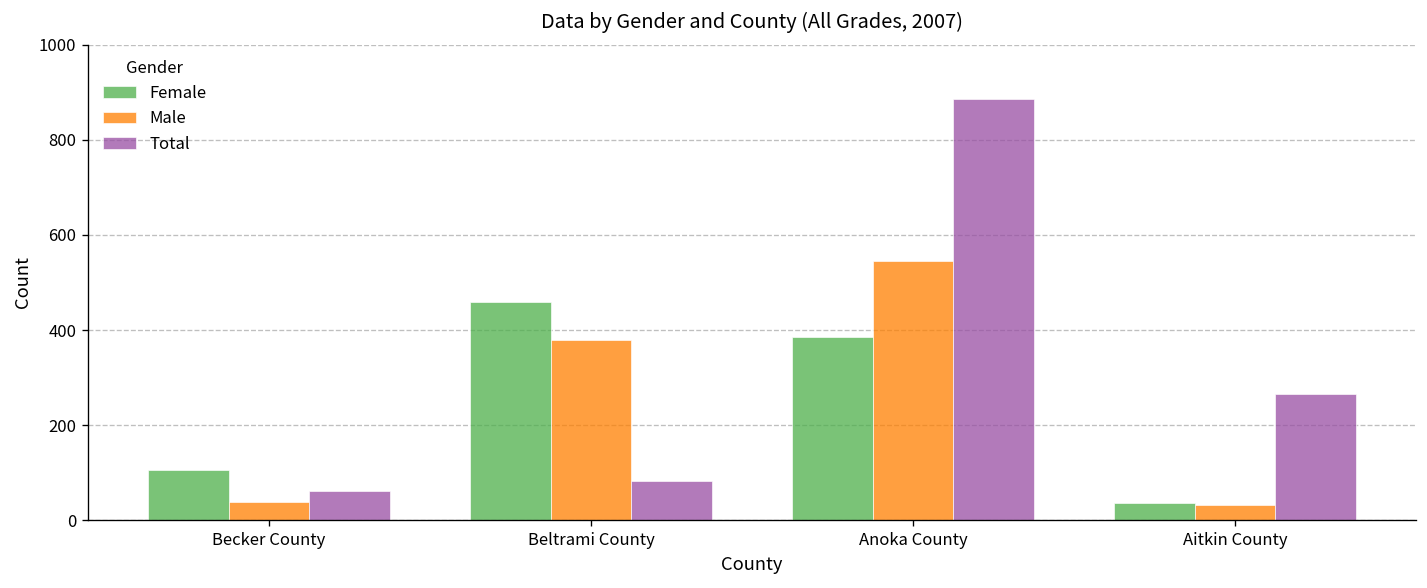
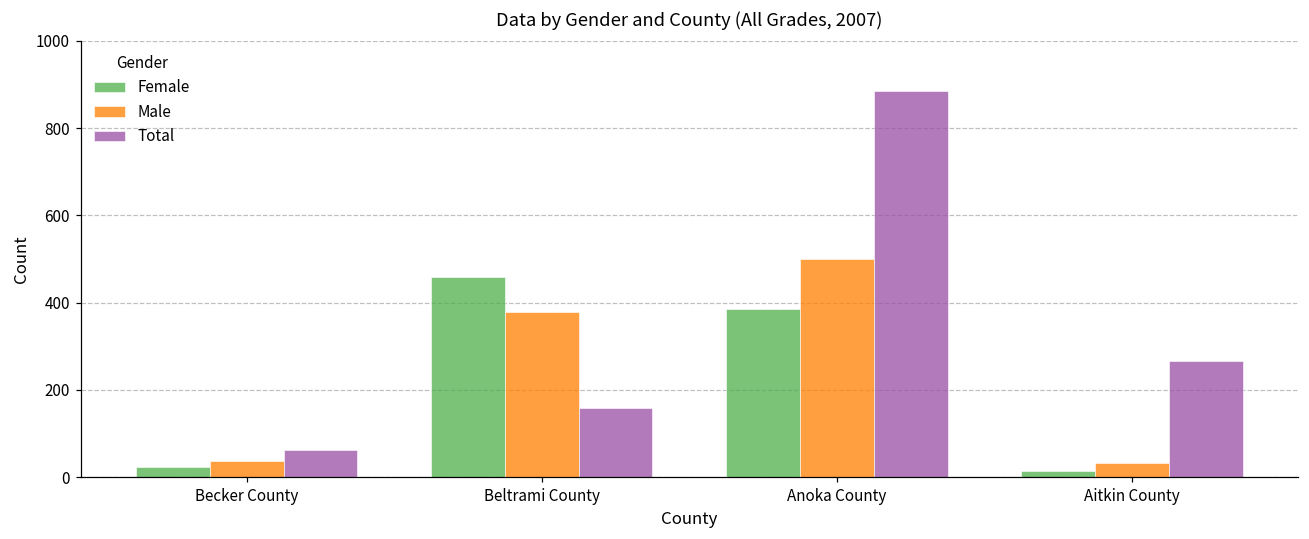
Female, Becker County: 110 -> 20
Total, Beltrami County: 80 -> 160
Male, Anoka County: 550 -> 500
Female, Aitkin County: 40 -> 10
